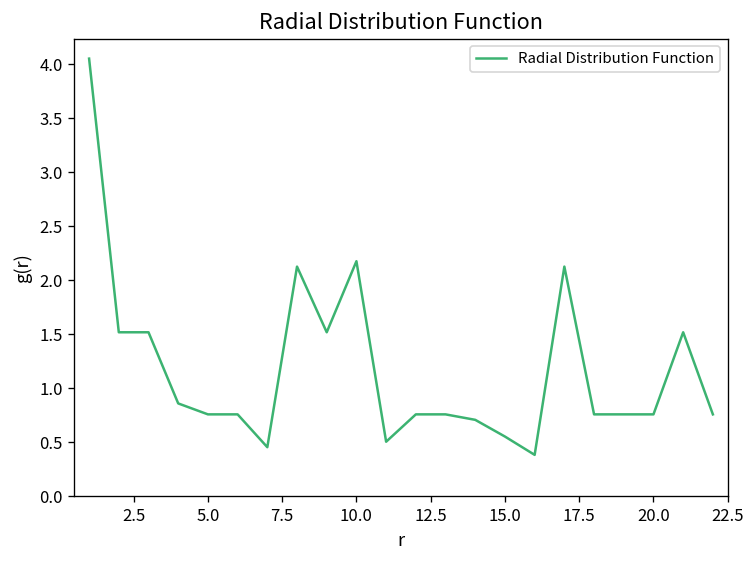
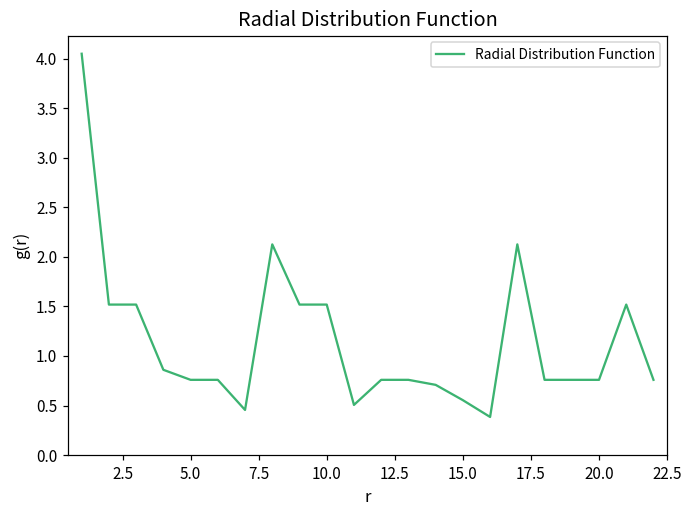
10.0: 2.2 -> 1.5
